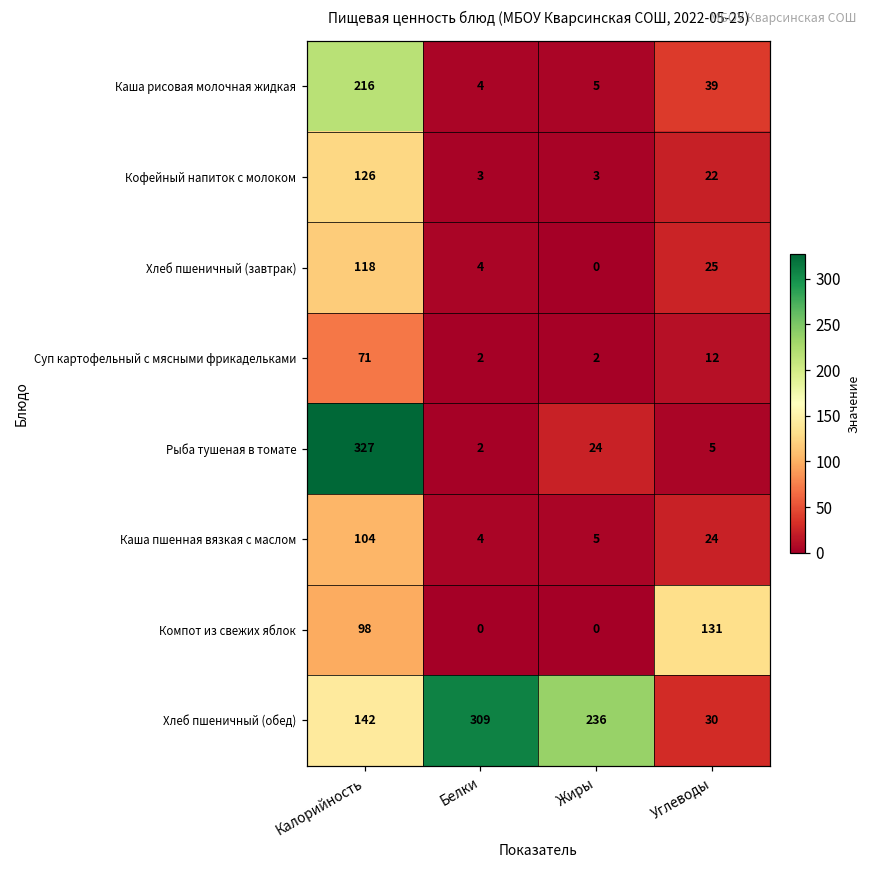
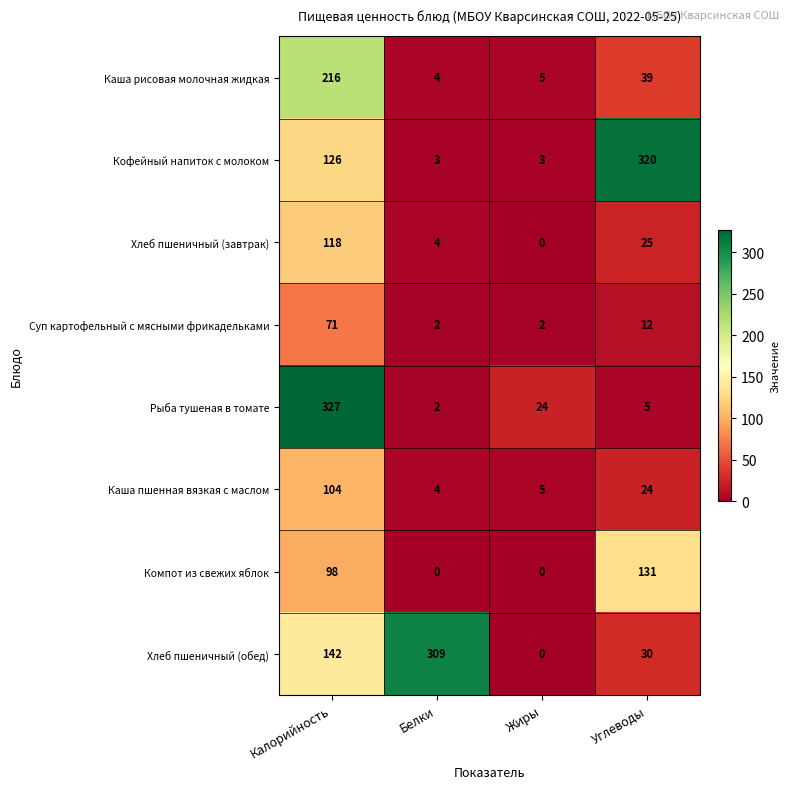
Кофейный напиток с молоком, Углеводы: 22 -> 320
Хлеб пшеничный (обед), Жиры: 236 -> 0
